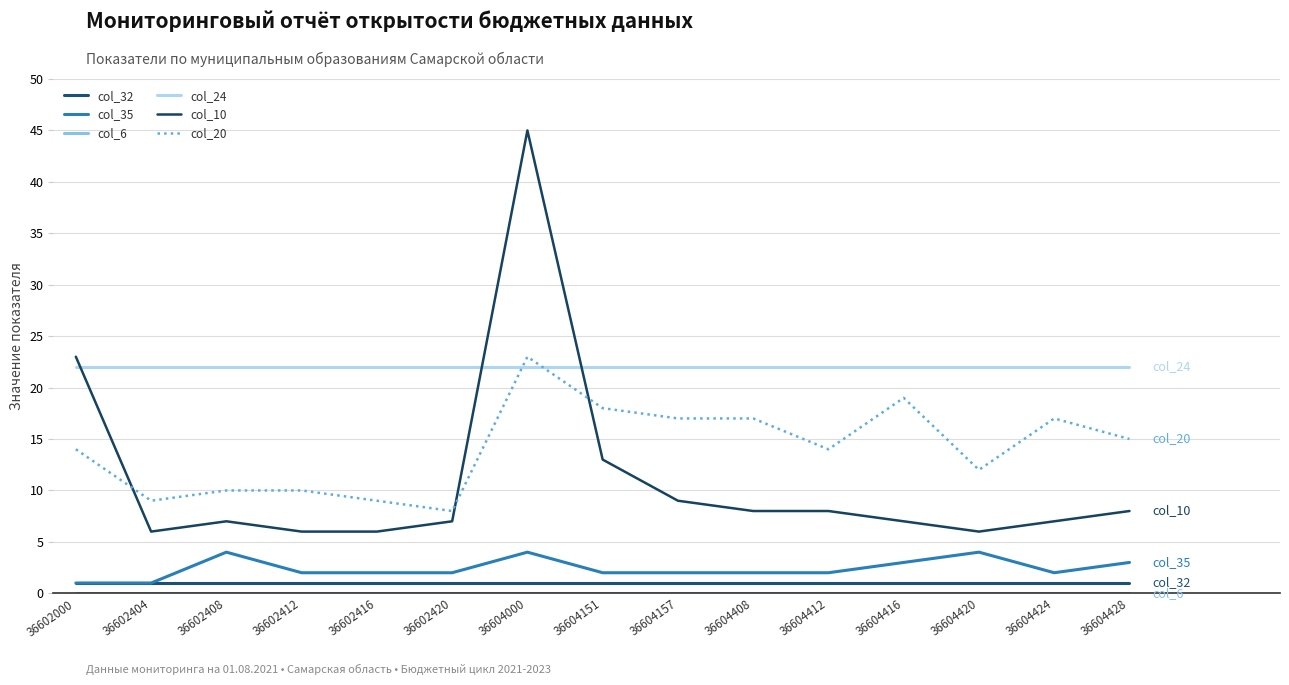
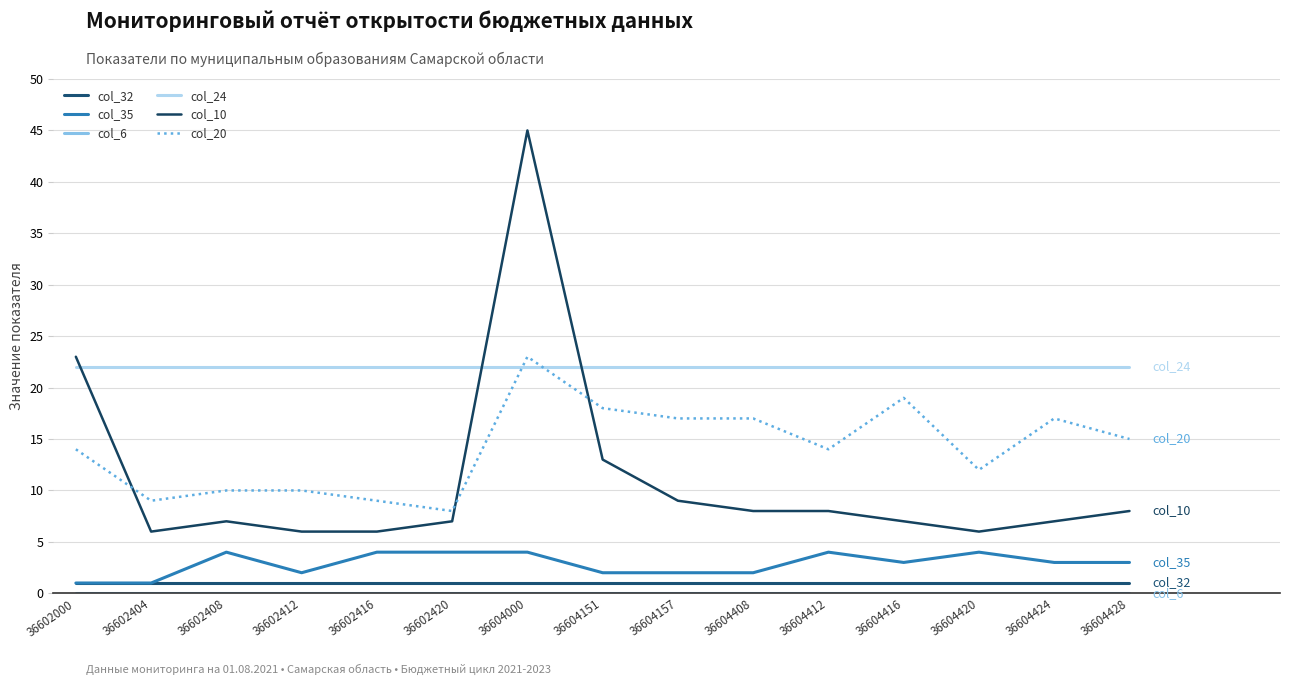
col_35, 36602416: 2 -> 4
col_35, 36602420: 2 -> 4
col_35, 36604412: 2 -> 4
col_35, 36604424: 2 -> 3
